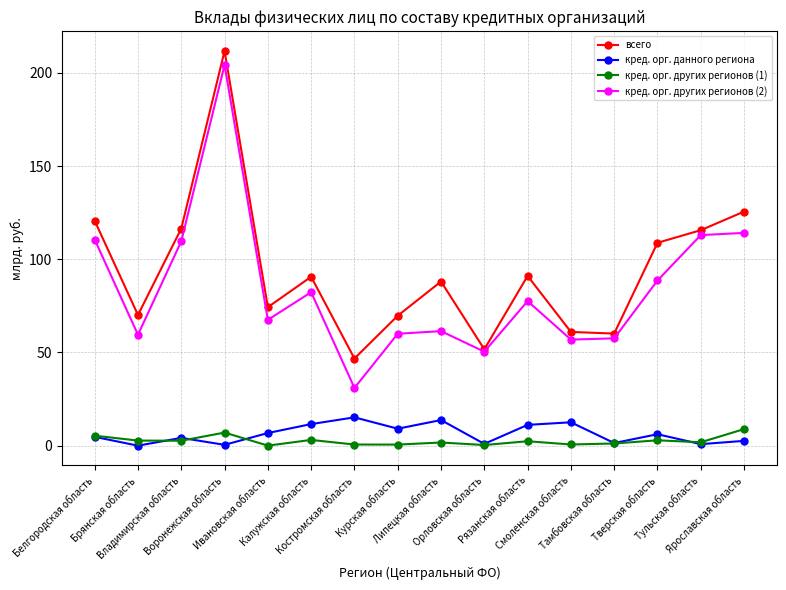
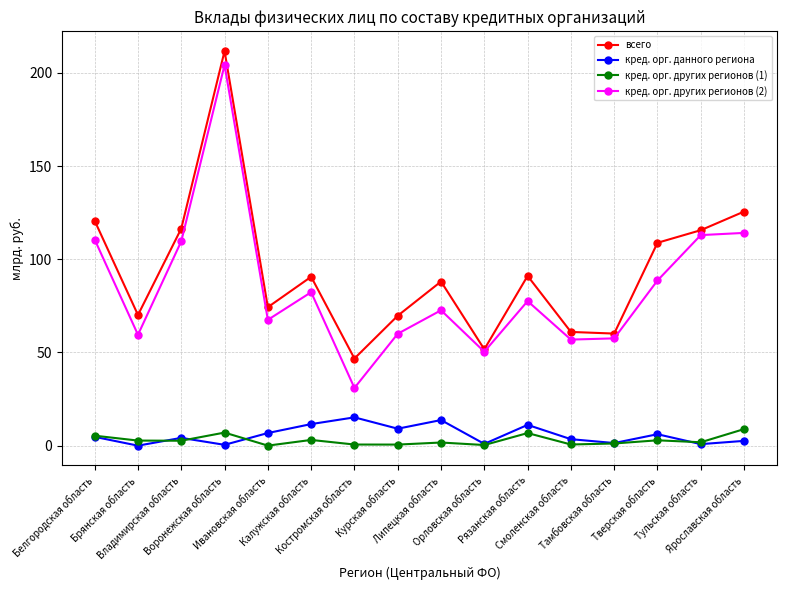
кред. орг. других регионов (2), Липецкая область: 61 -> 73
кред. орг. других регионов (1), Рязанская область: 2 -> 7
кред. орг. данного региона, Смоленская область: 13 -> 3
